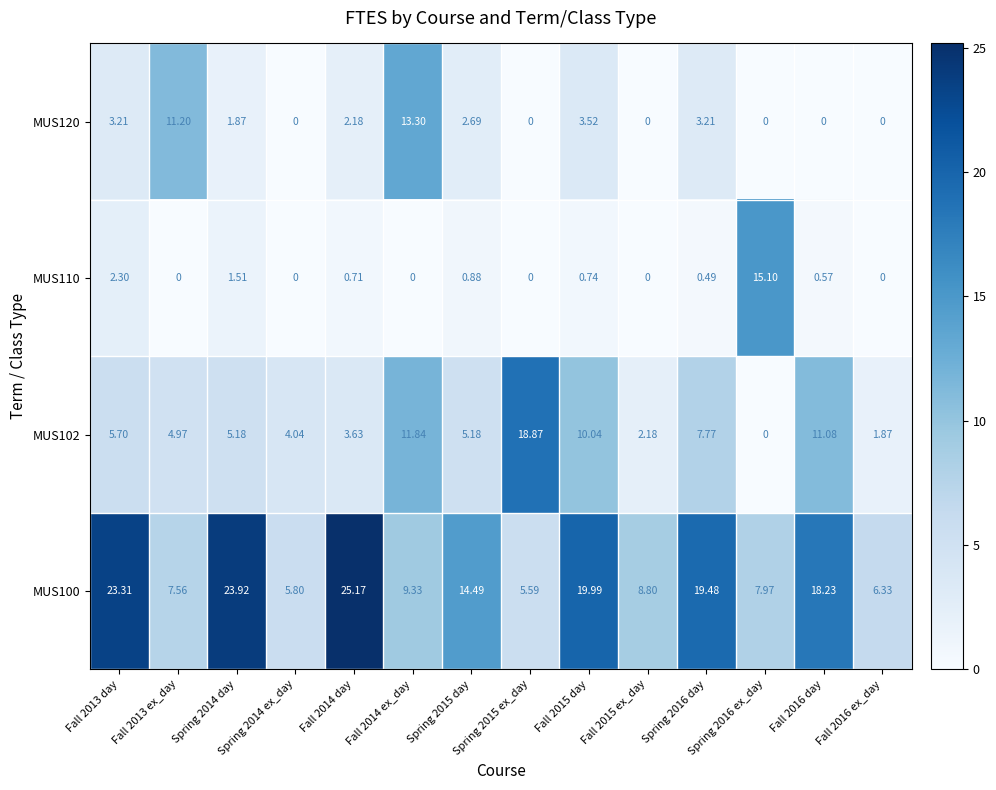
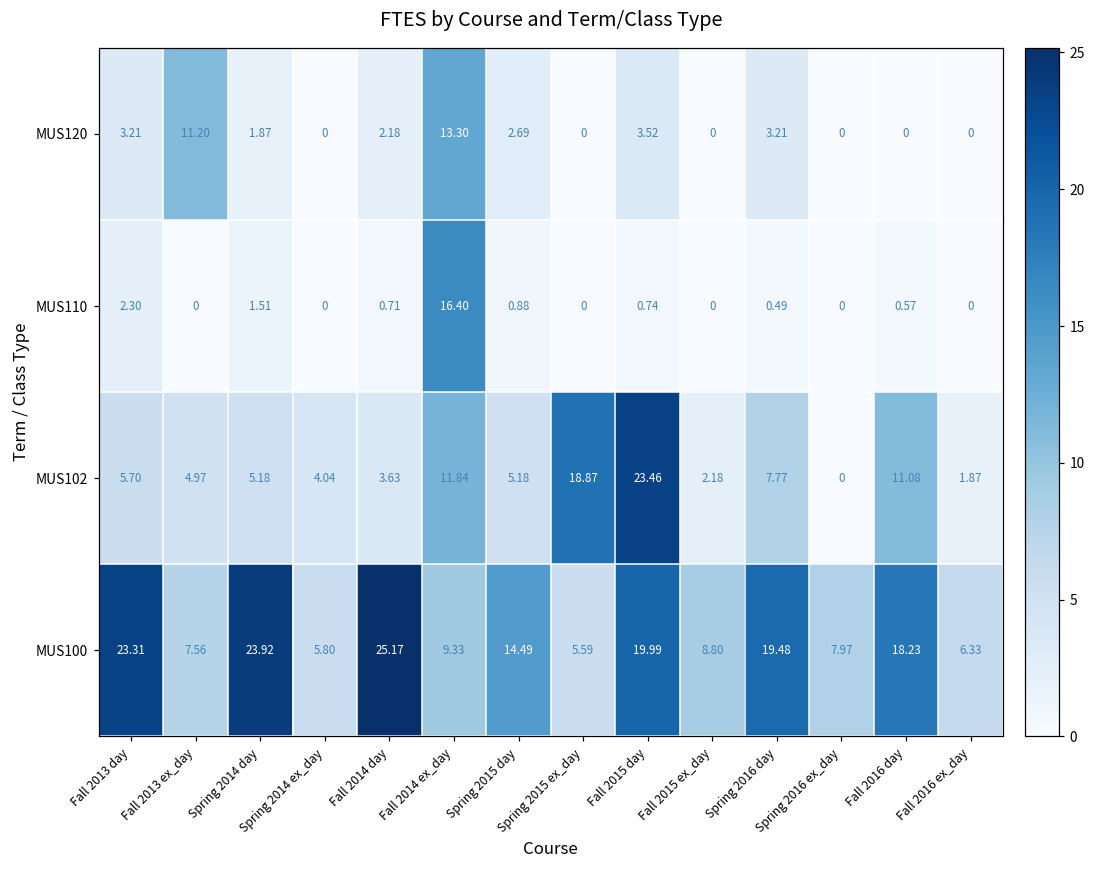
MUS110, Fall 2014 ex_day: 0 -> 16.40
MUS110, Spring 2016 ex_day: 15.10 -> 0
MUS102, Fall 2015 day: 10.04 -> 23.46
